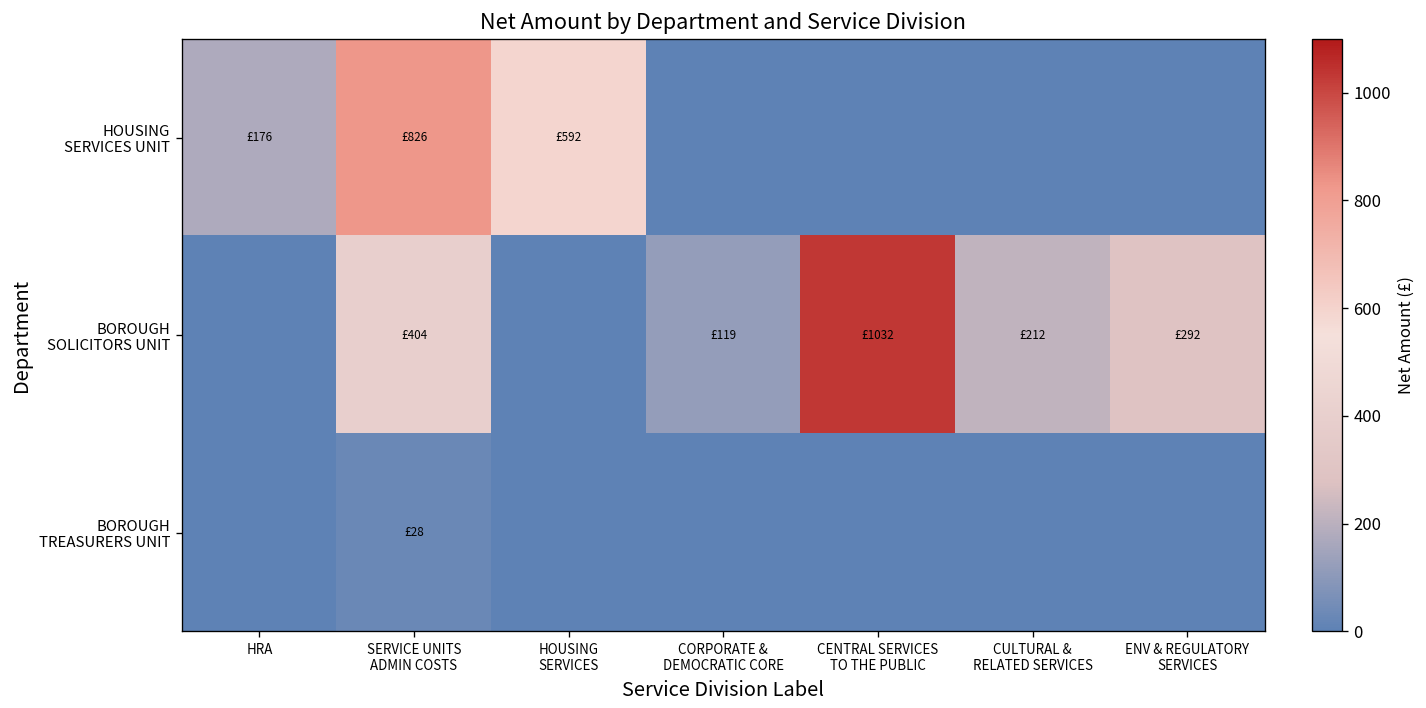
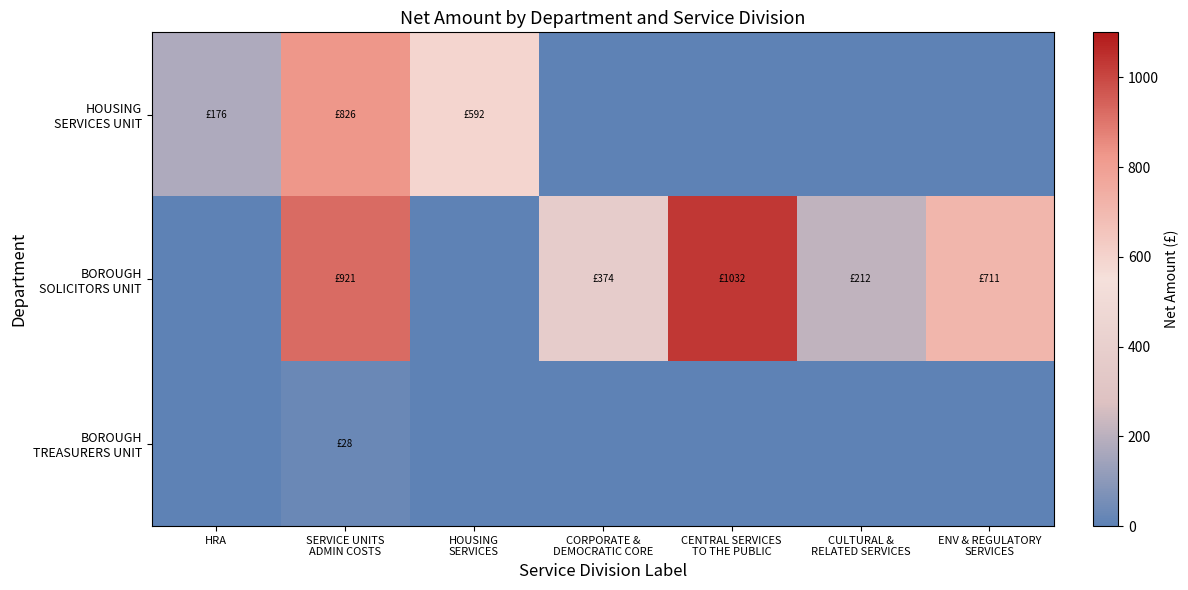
BOROUGH SOLICITORS UNIT, SERVICE UNITS ADMIN COSTS: £404 -> £921
BOROUGH SOLICITORS UNIT, CORPORATE & DEMOCRATIC CORE: £119 -> £374
BOROUGH SOLICITORS UNIT, ENV & REGULATORY SERVICES: £292 -> £711
